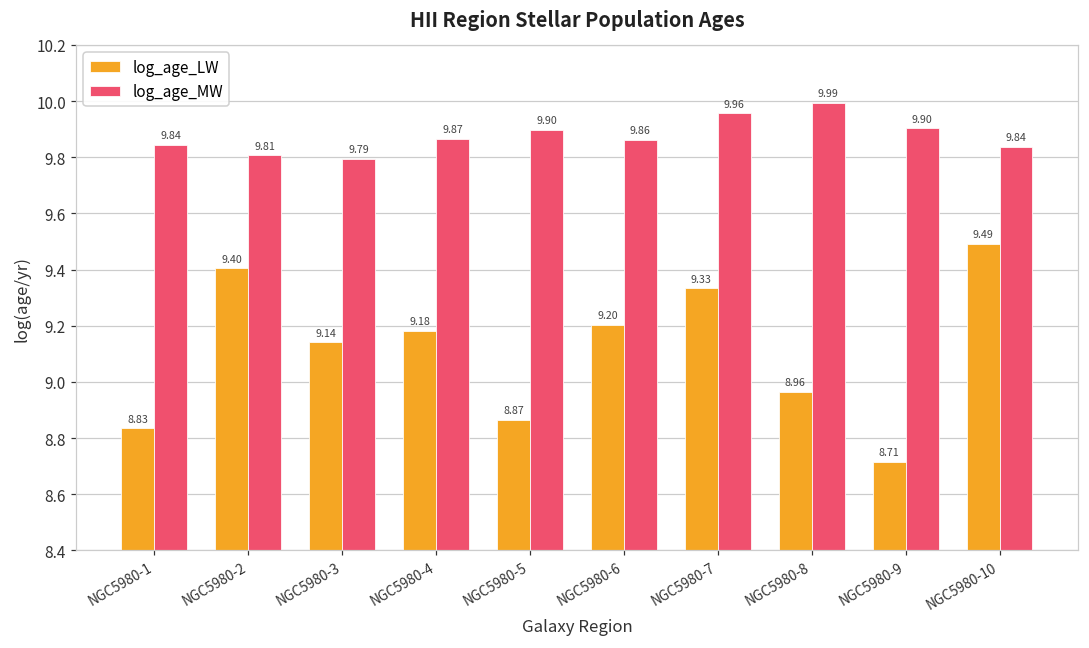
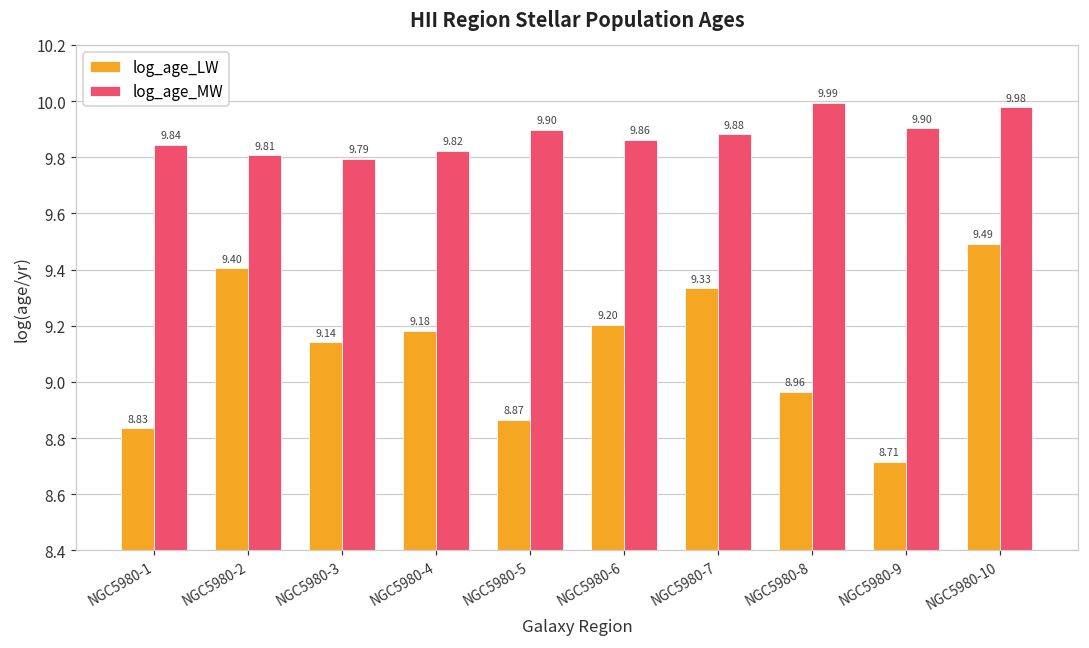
log_age_MW, NGC5980-4: 9.87 -> 9.82
log_age_MW, NGC5980-7: 9.96 -> 9.88
log_age_MW, NGC5980-10: 9.84 -> 9.98
